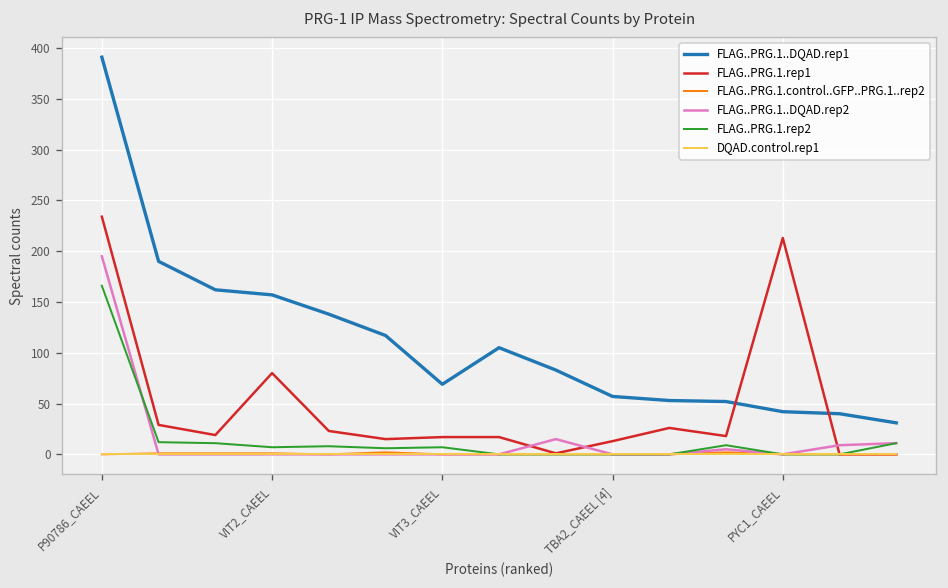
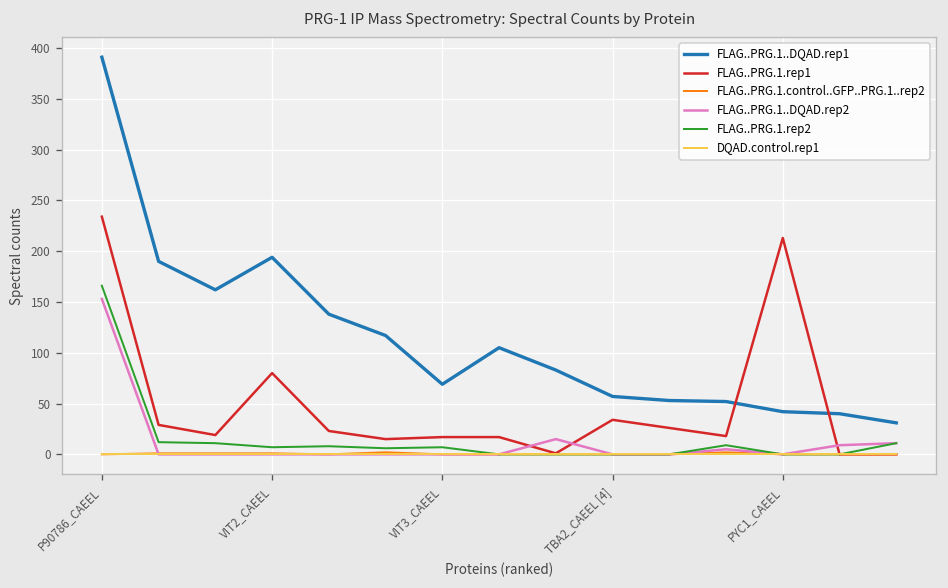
FLAG..PRG.1..DQAD.rep2, P90786_CAEEL: 200 -> 150
FLAG..PRG.1..DQAD.rep1, VIT2_CAEEL: 160 -> 190
FLAG..PRG.1.rep1, TBA2_CAEEL [4]: 10 -> 30
